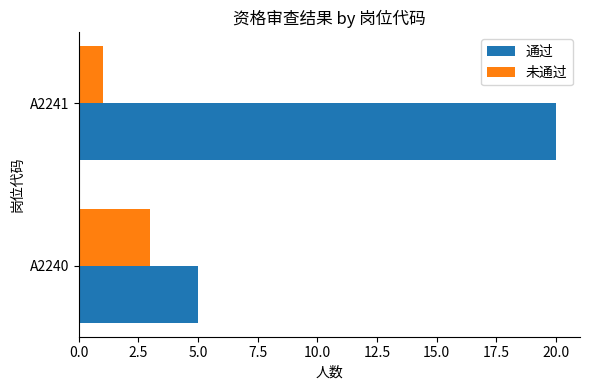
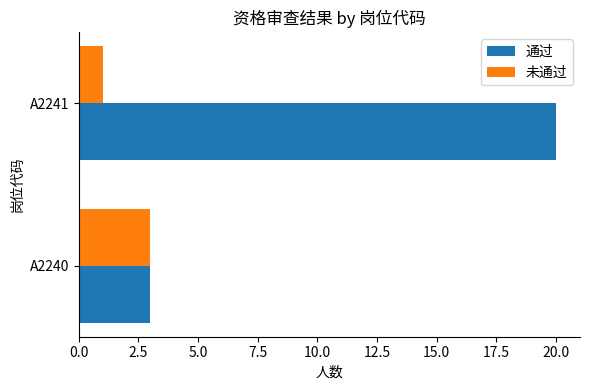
通过, A2240: 5 -> 3
